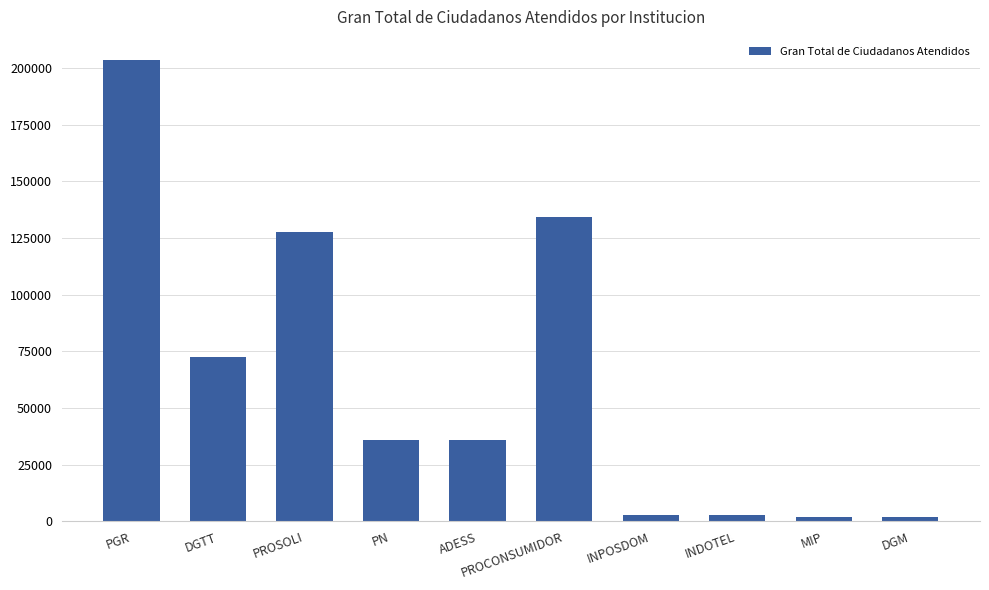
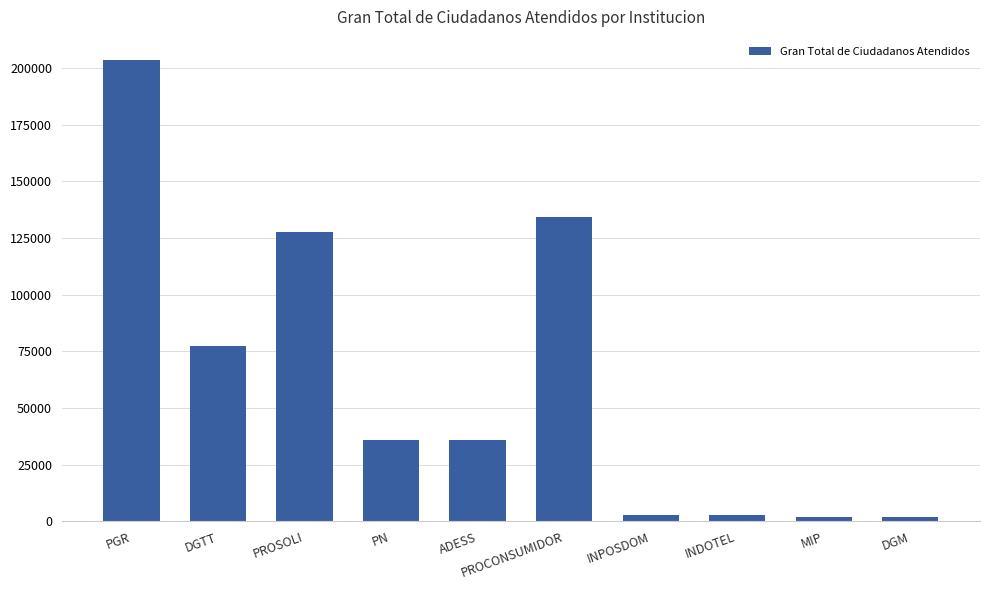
DGTT: 72000 -> 77000
